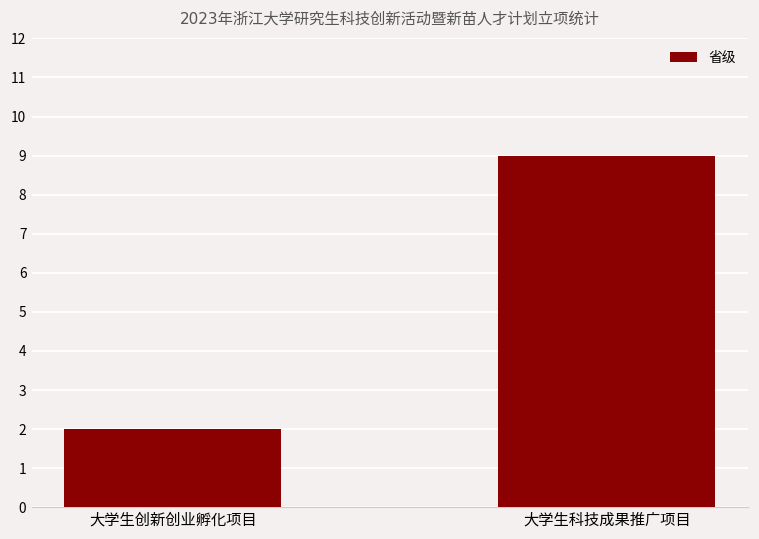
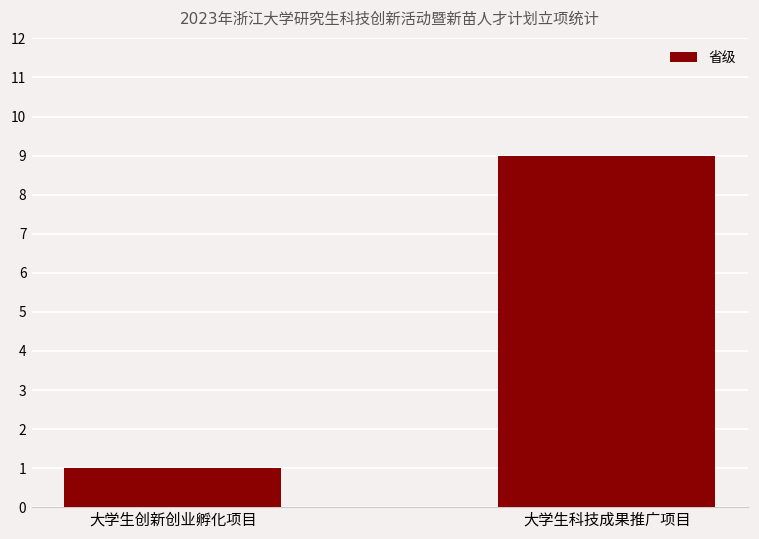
大学生创新创业孵化项目: 2 -> 1
